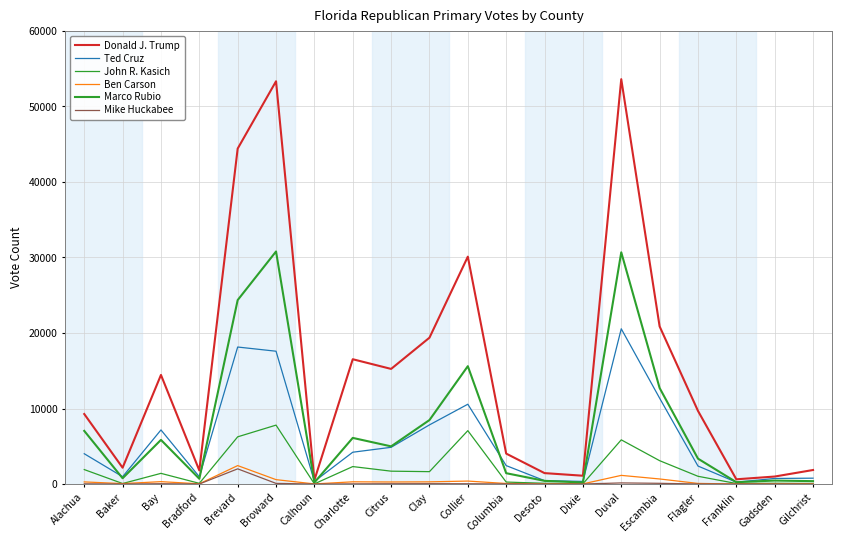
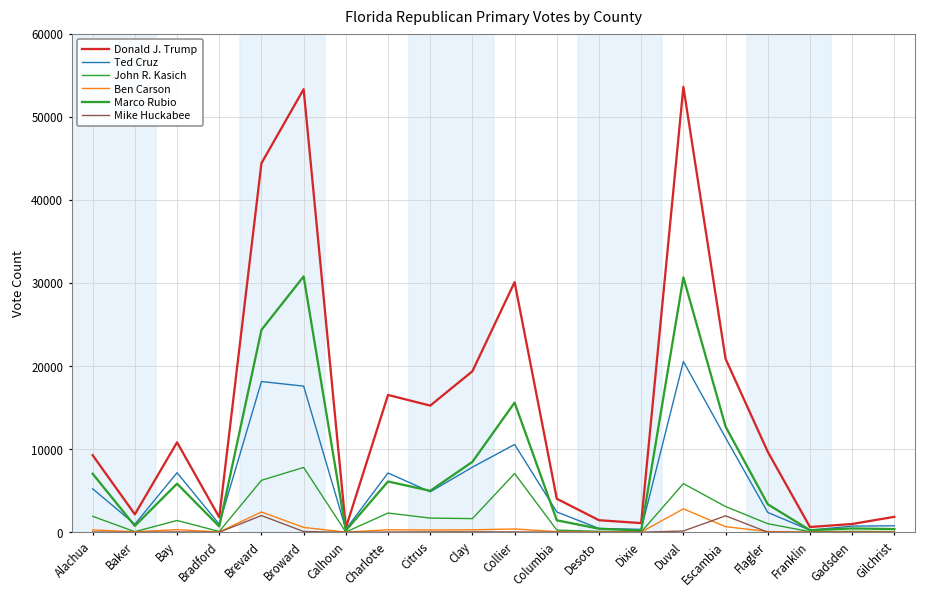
Ted Cruz, Alachua: 4000 -> 5000
Donald J. Trump, Bay: 14000 -> 11000
Ted Cruz, Charlotte: 4000 -> 7000
Ben Carson, Duval: 1000 -> 3000
Mike Huckabee, Escambia: 0 -> 2000
